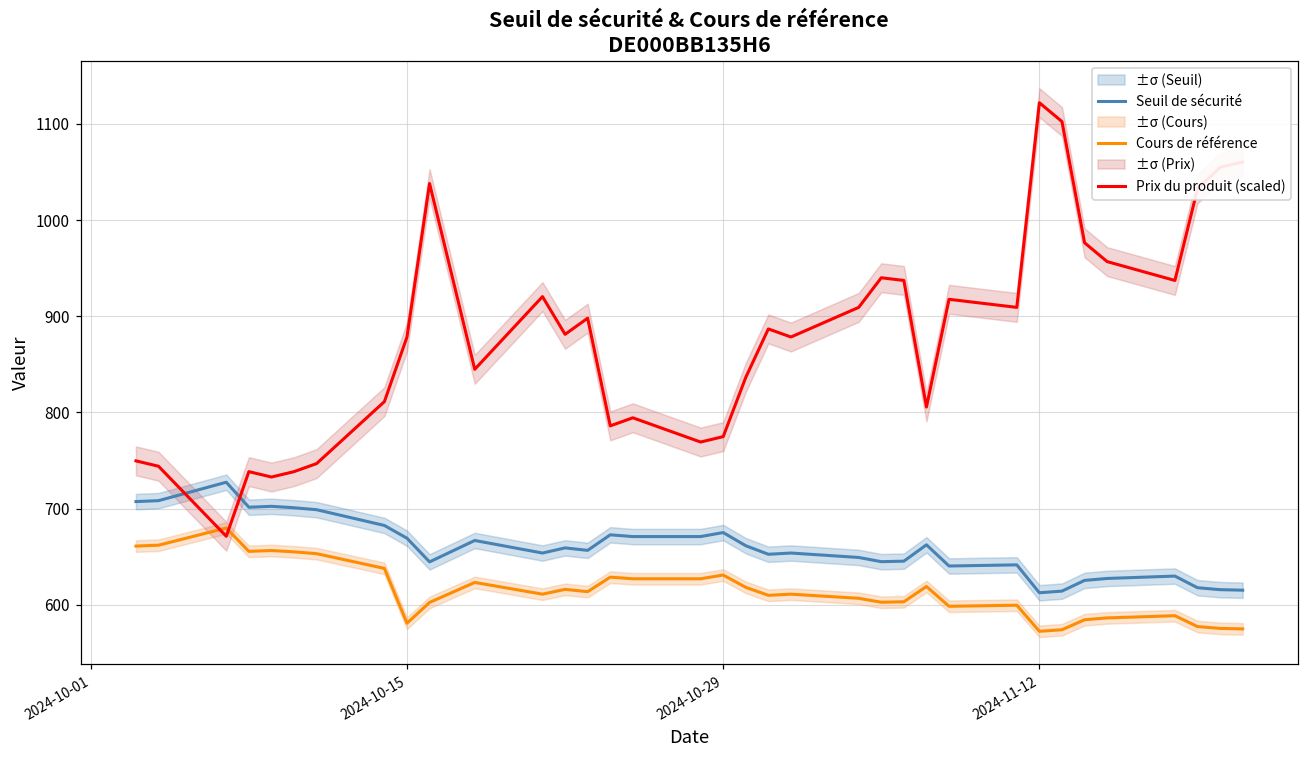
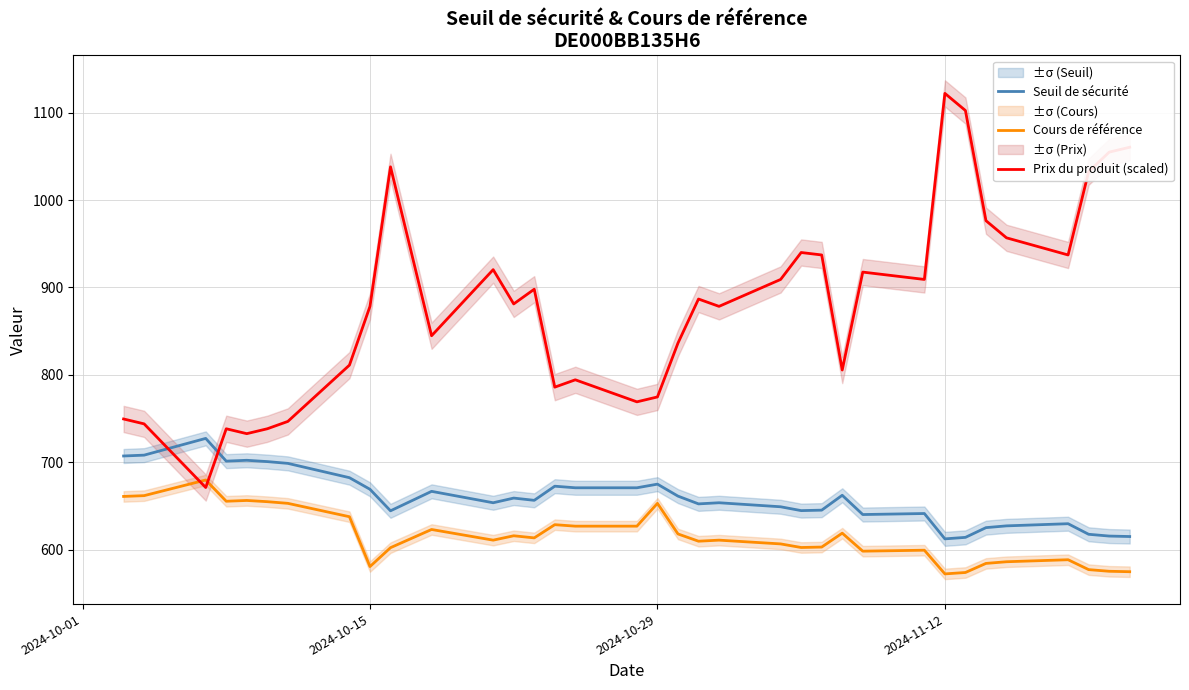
Cours de référence, 2024-10-29: 630 -> 650
